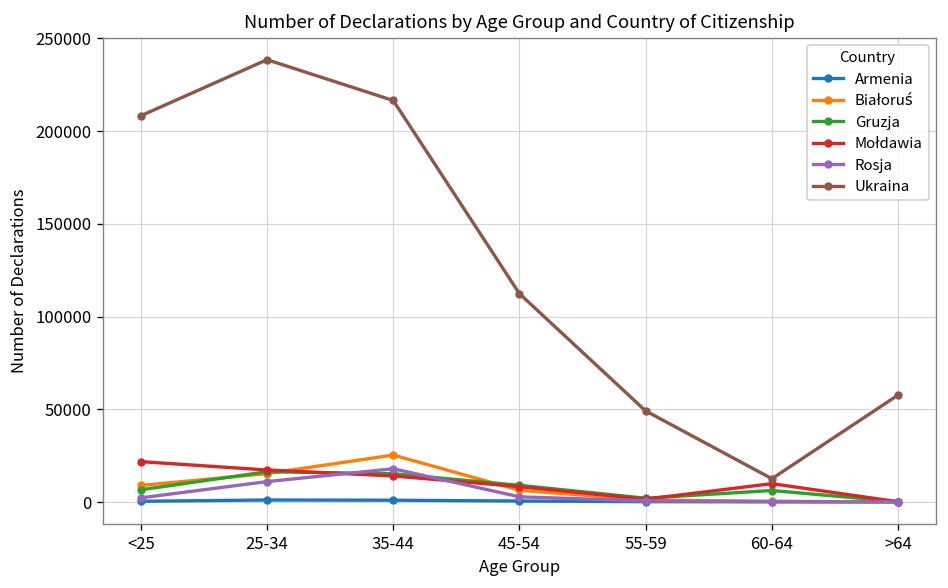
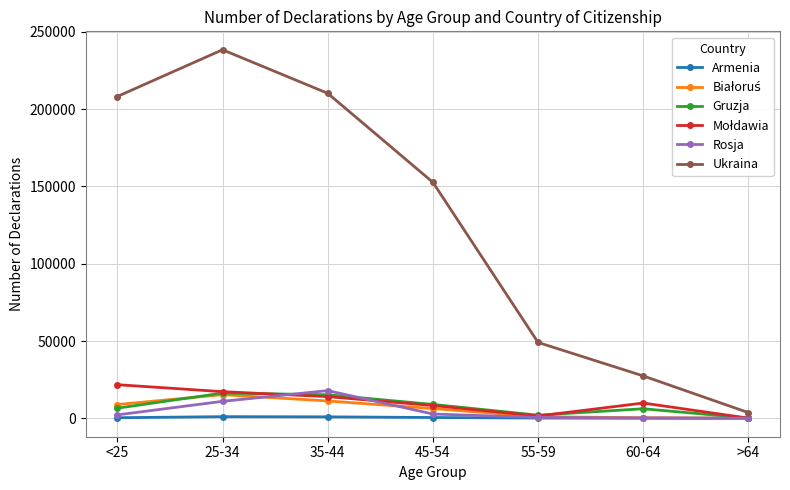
Białoruś, 35-44: 25000 -> 11000
Ukraina, 35-44: 216000 -> 210000
Ukraina, 45-54: 112000 -> 153000
Ukraina, 60-64: 13000 -> 27000
Ukraina, >64: 58000 -> 4000
